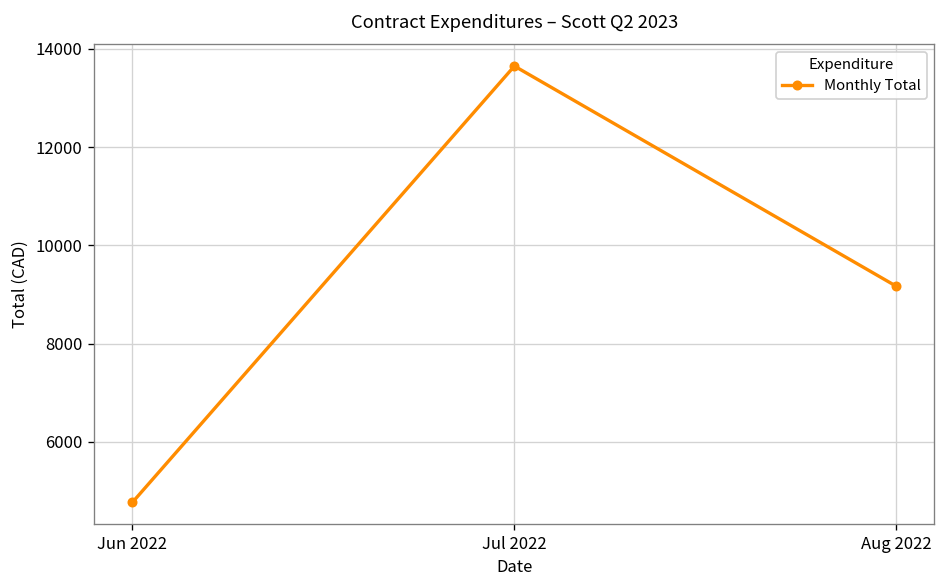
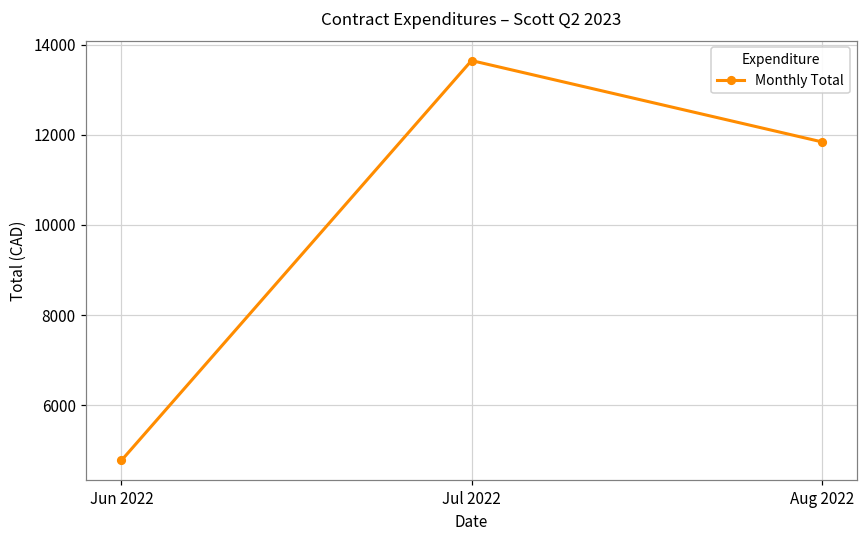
Aug 2022: 9200 -> 11800
